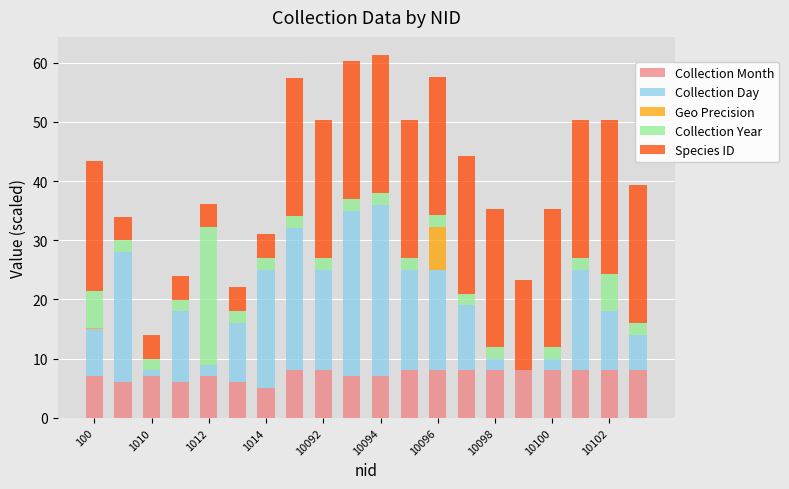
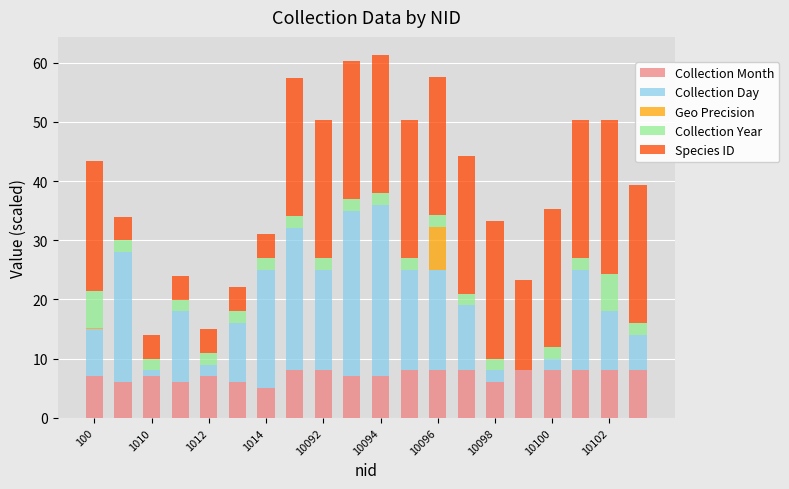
Collection Year, 1012: 23 -> 2
Collection Month, 10098: 8 -> 6
